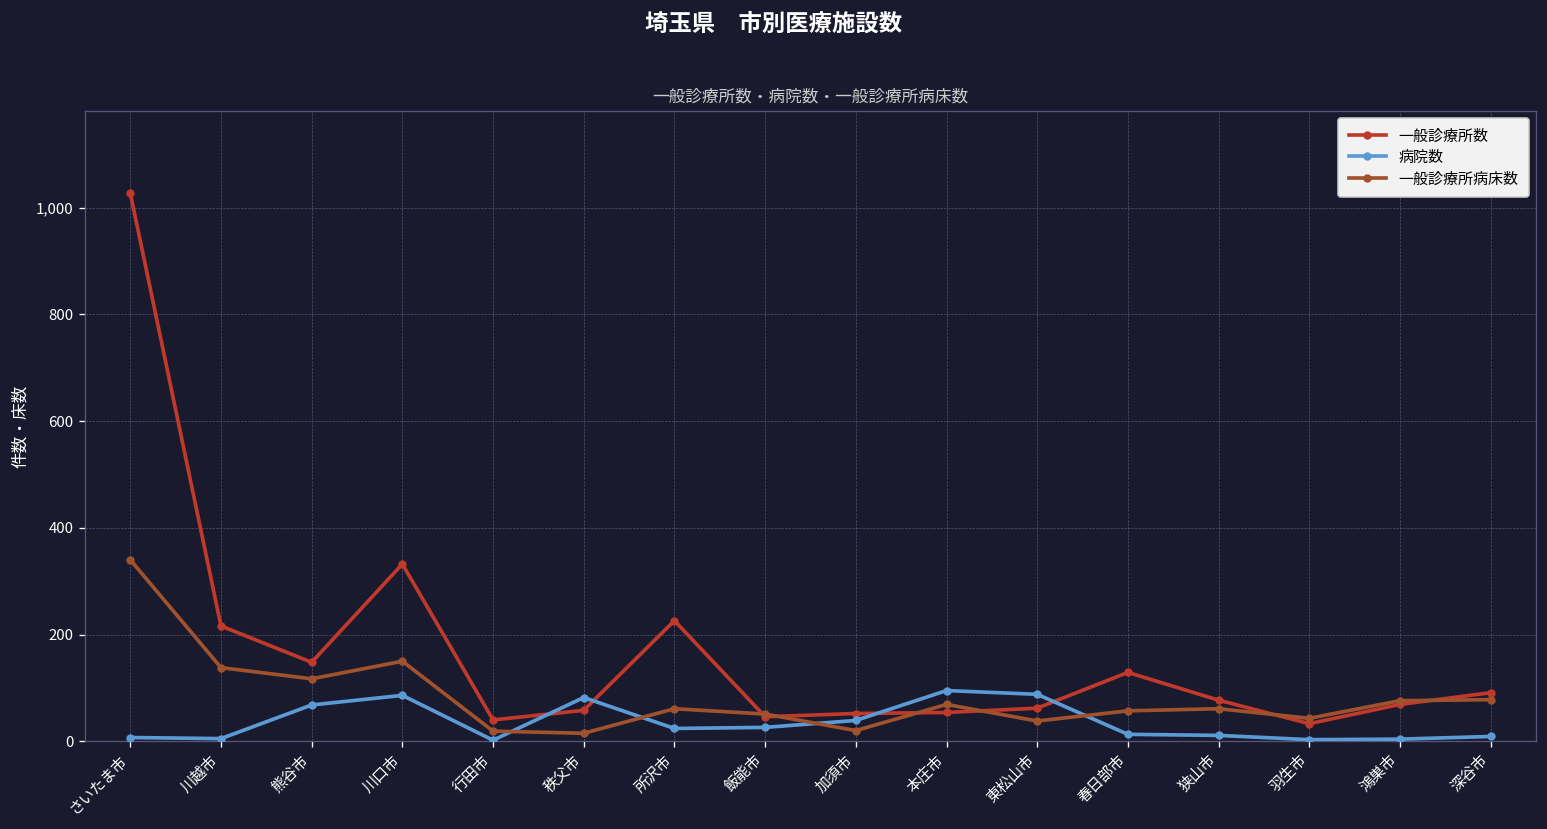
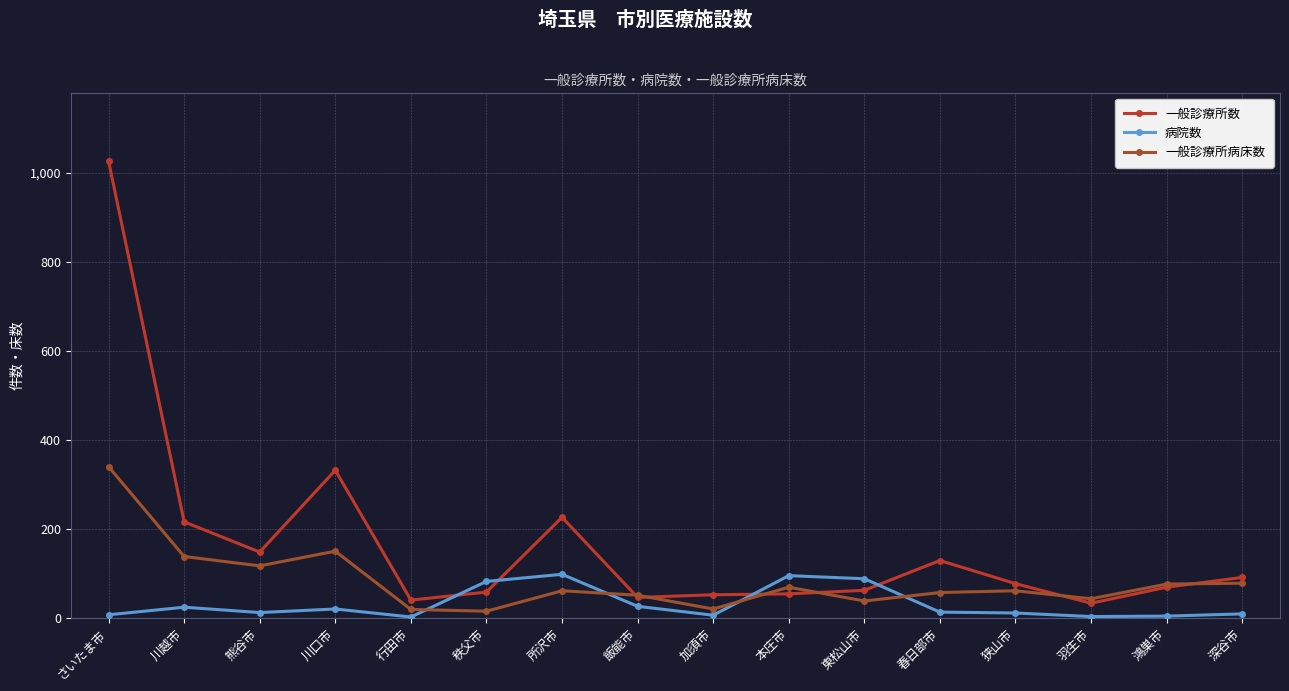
病院数, 川越市: 10 -> 20
病院数, 熊谷市: 70 -> 10
病院数, 川口市: 90 -> 20
病院数, 所沢市: 20 -> 100
病院数, 加須市: 40 -> 10
